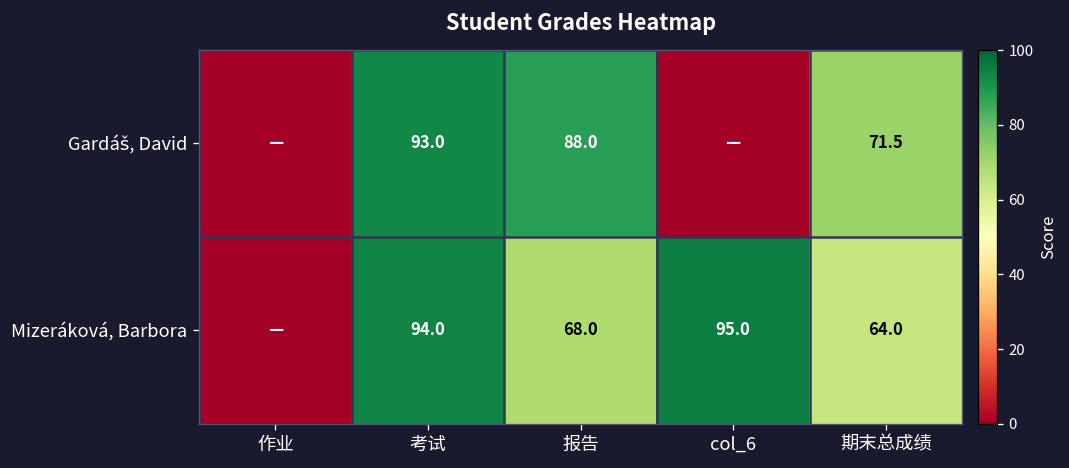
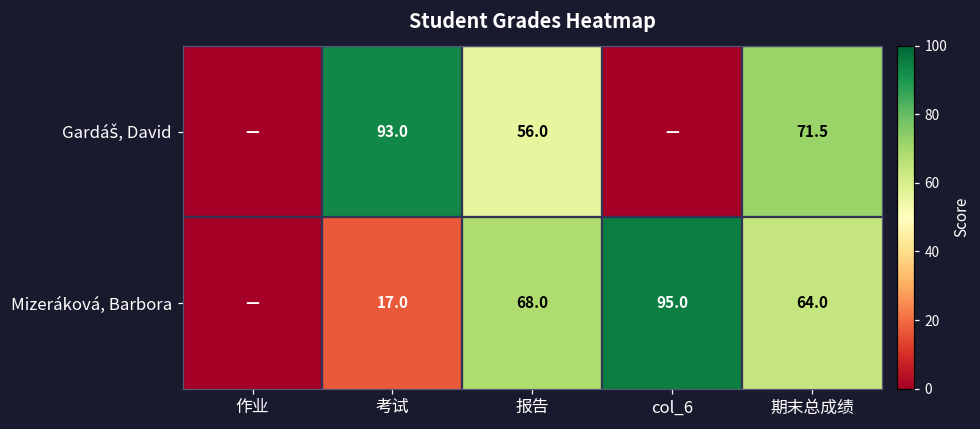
Gardáš, David, 报告: 88.0 -> 56.0
Mizeráková, Barbora, 考试: 94.0 -> 17.0
